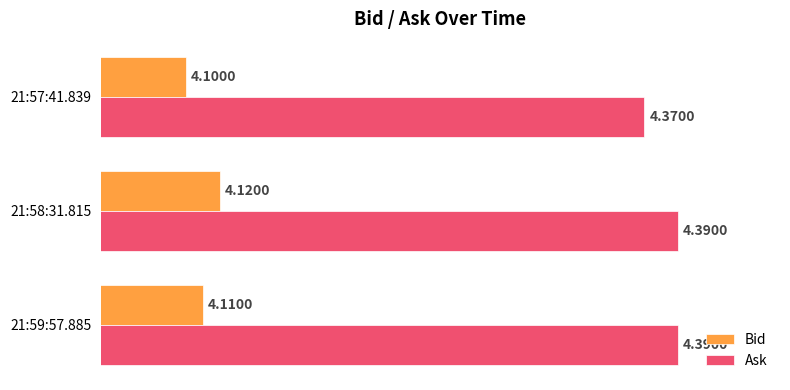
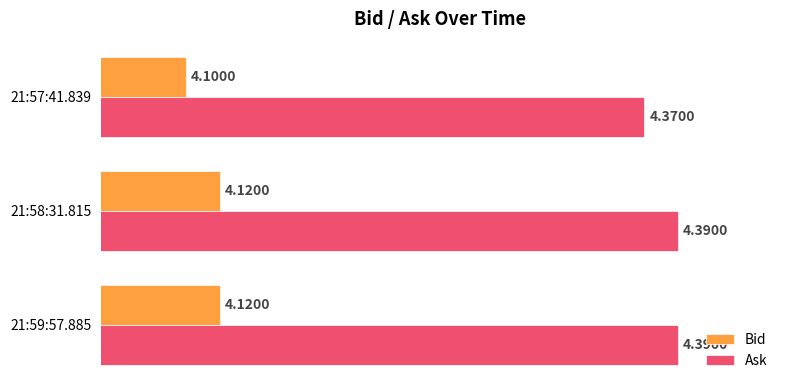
Bid, 21:59:57.885: 4.1100 -> 4.1200
